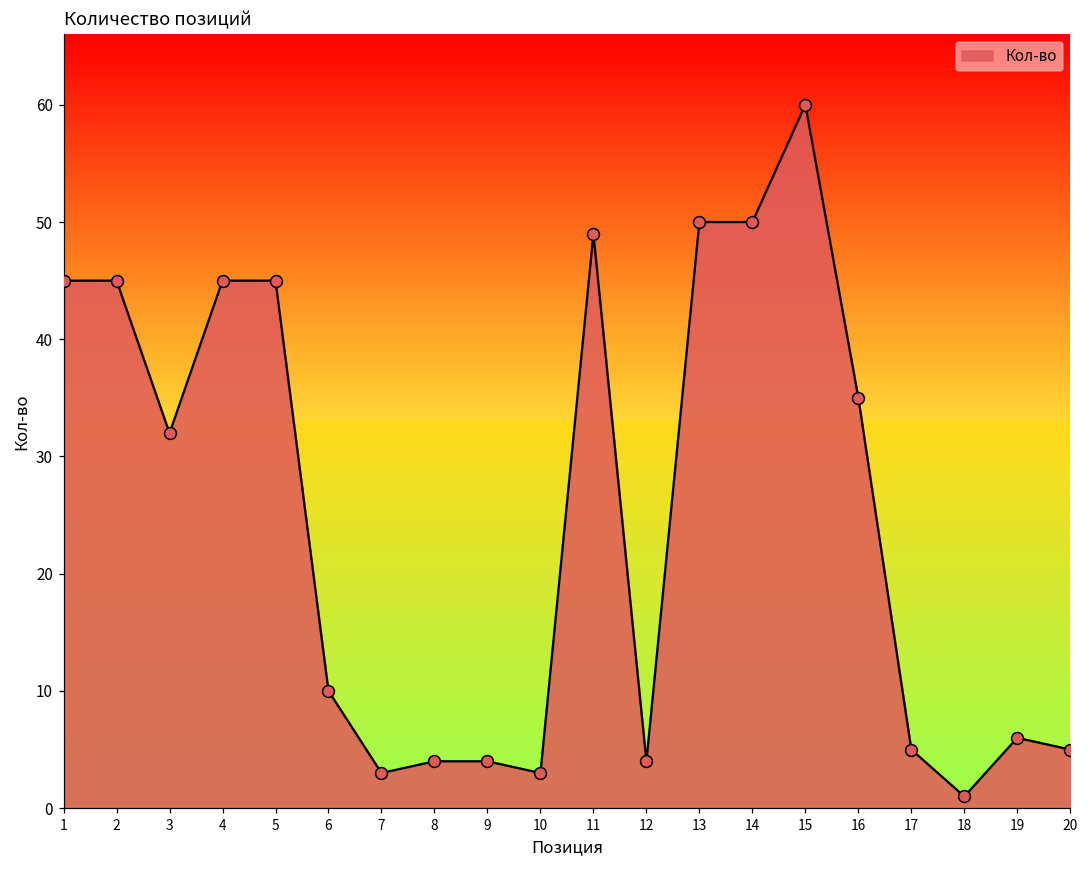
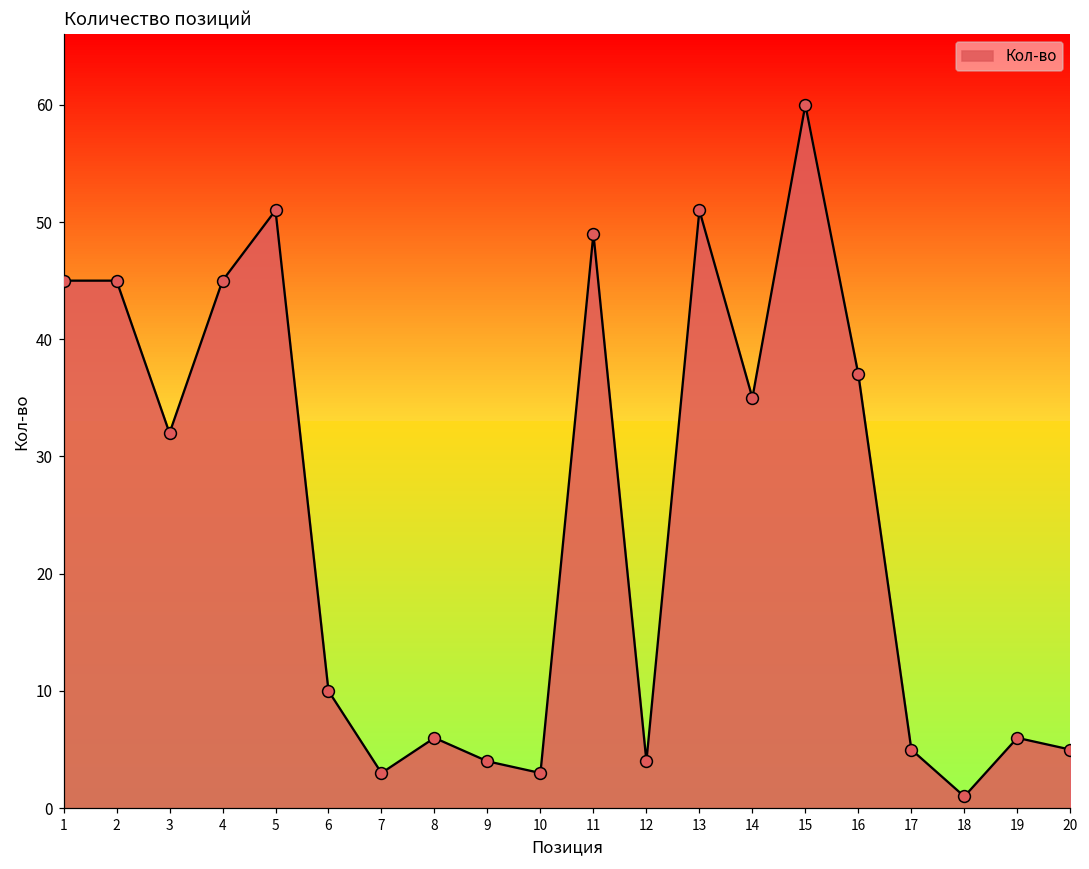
5: 45 -> 51
8: 4 -> 6
13: 50 -> 51
14: 50 -> 35
16: 35 -> 37
